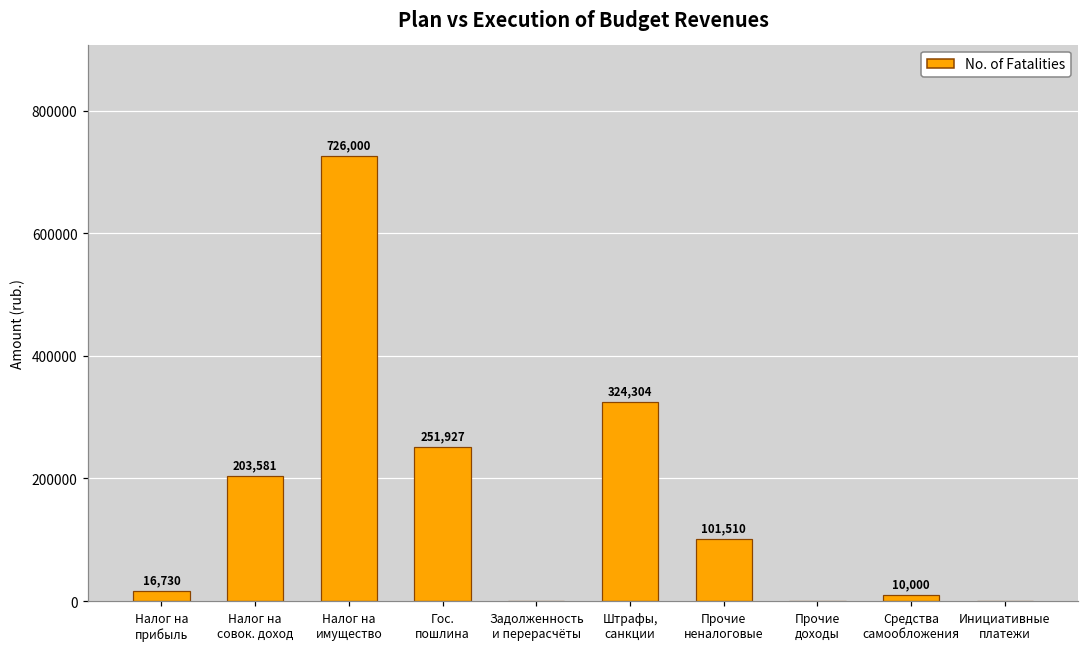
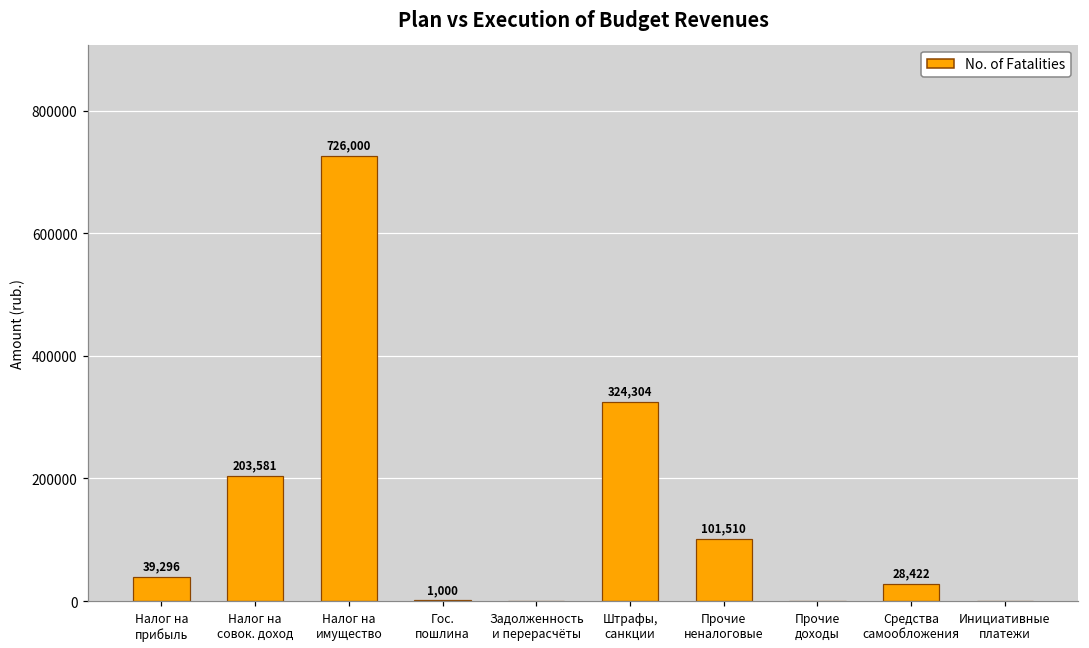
Налог на прибыль: 16,730 -> 39,296
Гос. пошлина: 251,927 -> 1,000
Средства самообложения: 10,000 -> 28,422
